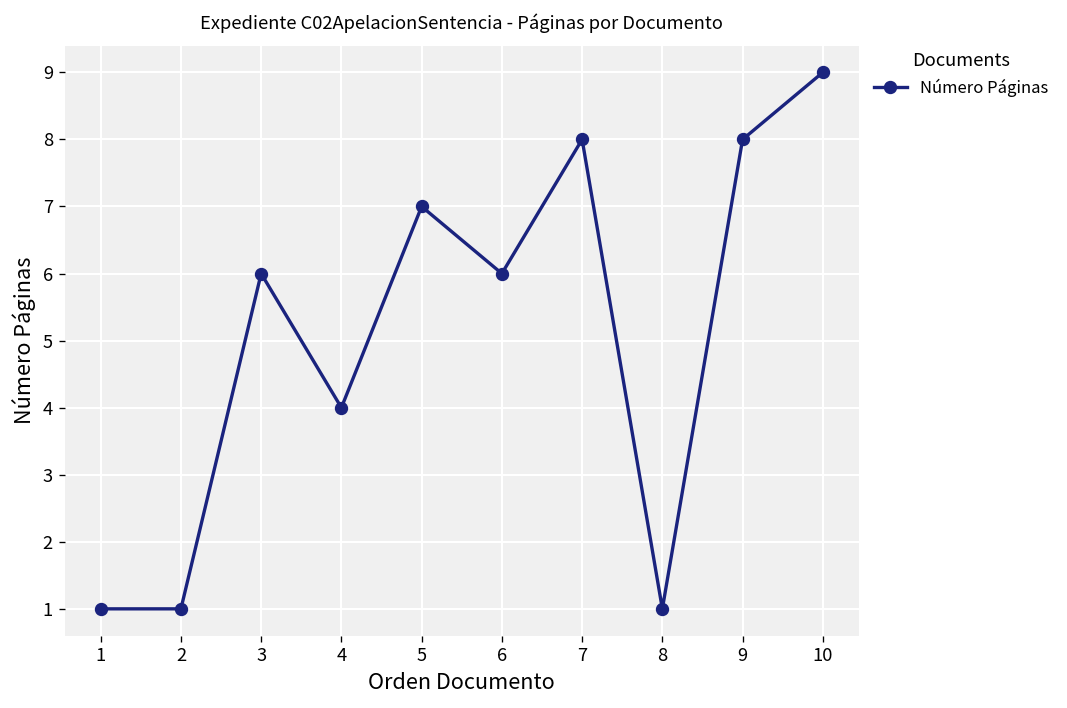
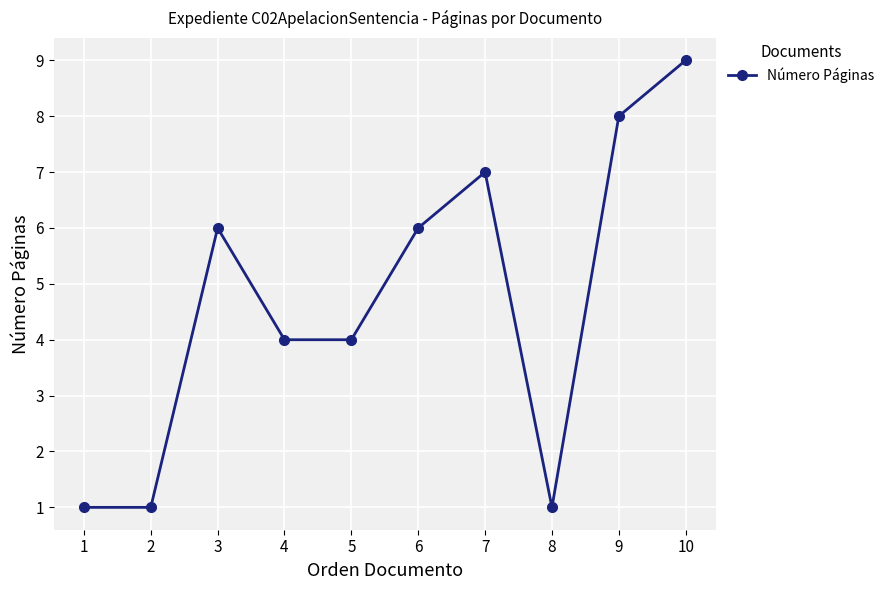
5: 7 -> 4
7: 8 -> 7
